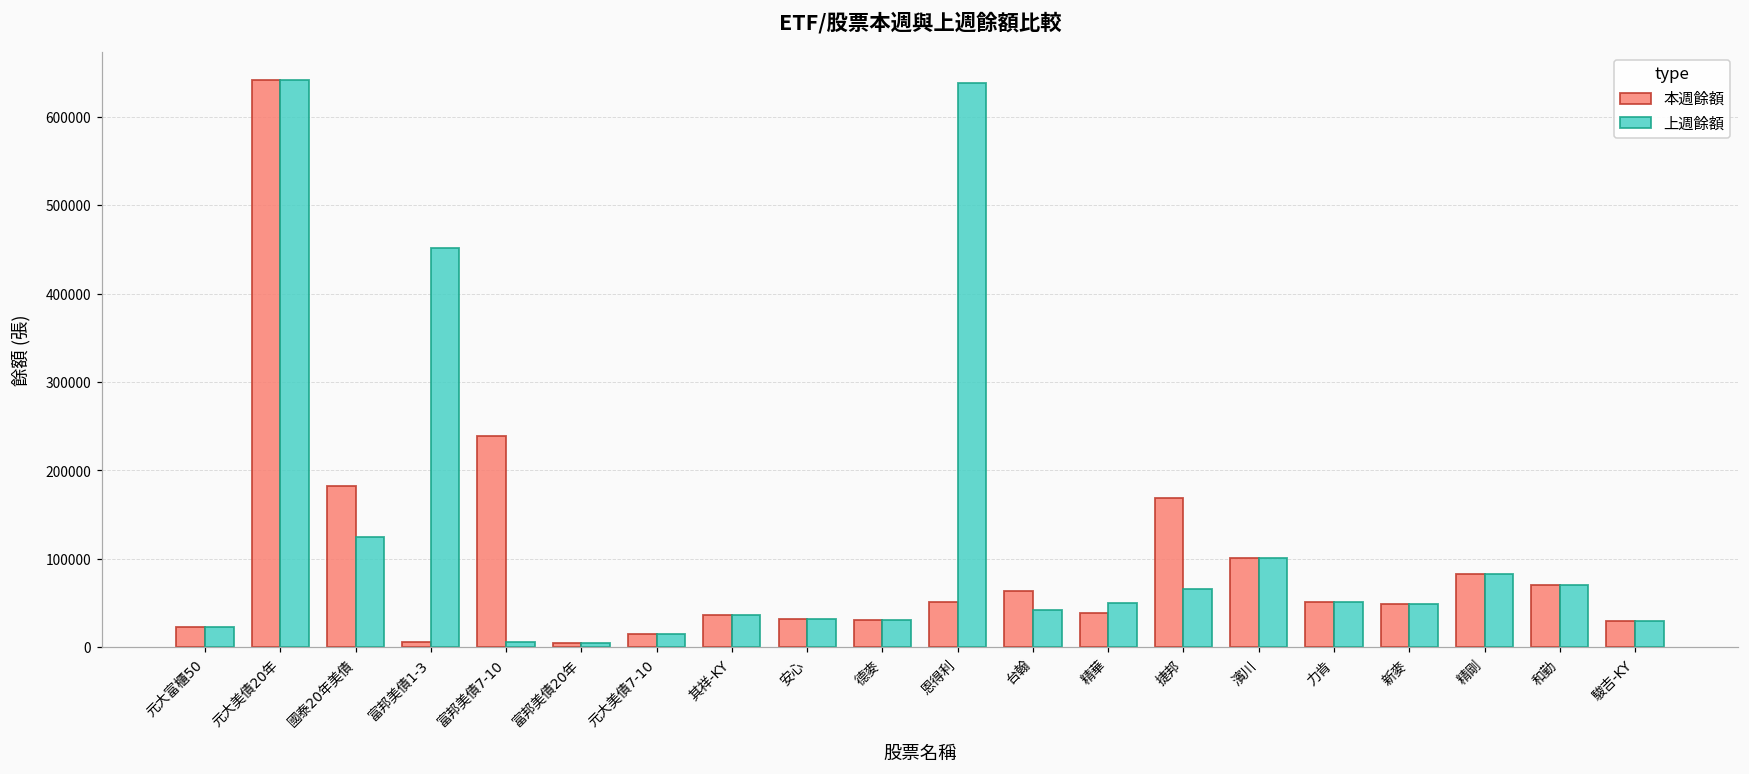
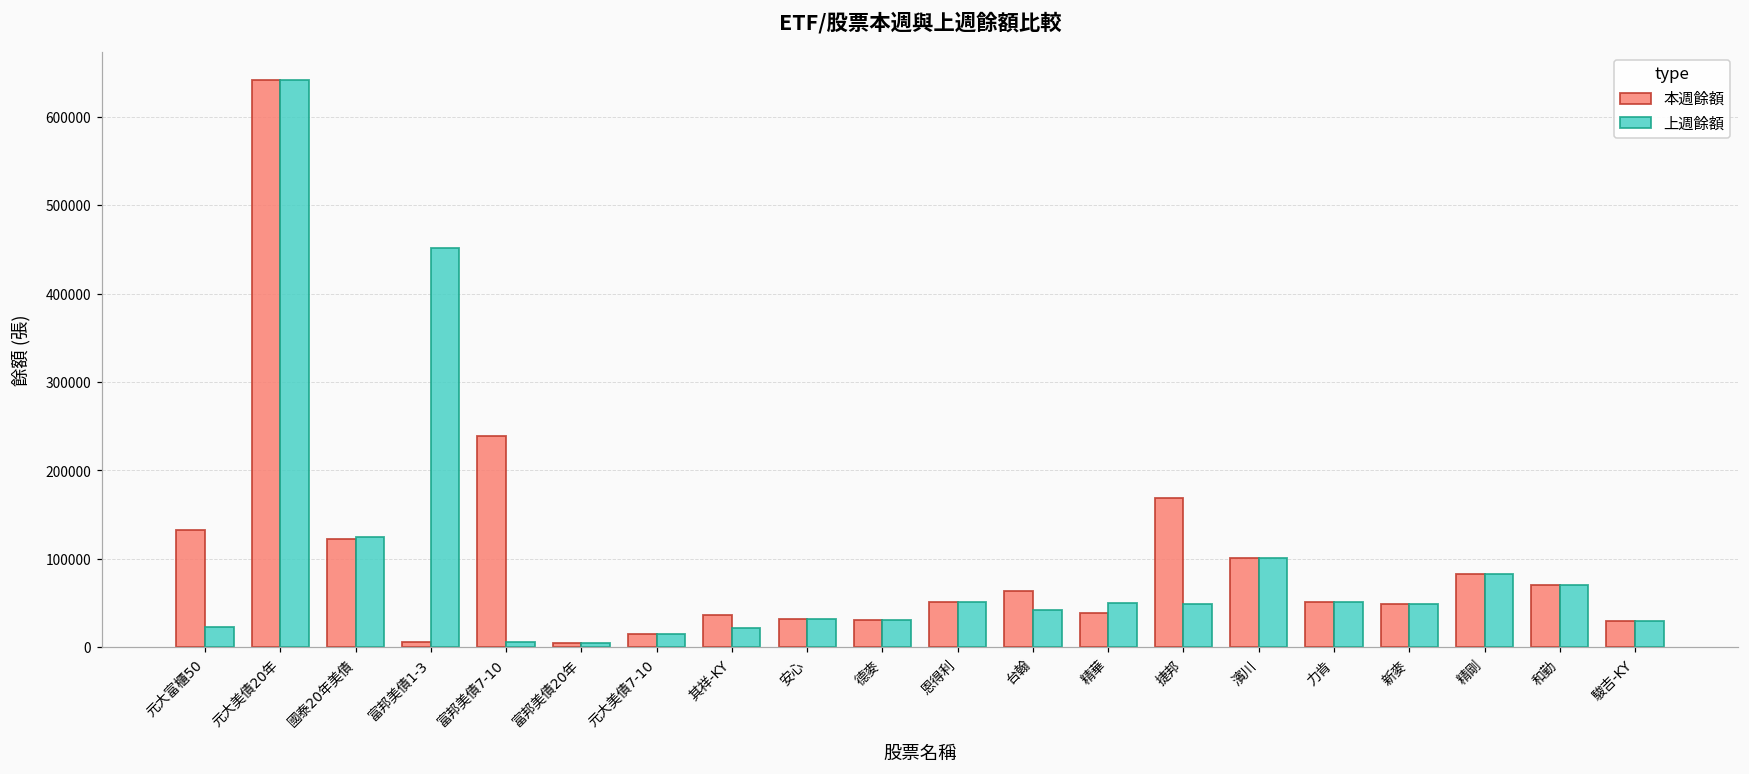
本週餘額, 元大富櫃50: 20000 -> 130000
本週餘額, 國泰20年美債: 180000 -> 120000
上週餘額, 其祥-KY: 40000 -> 20000
上週餘額, 恩得利: 640000 -> 50000
上週餘額, 捷邦: 70000 -> 50000
